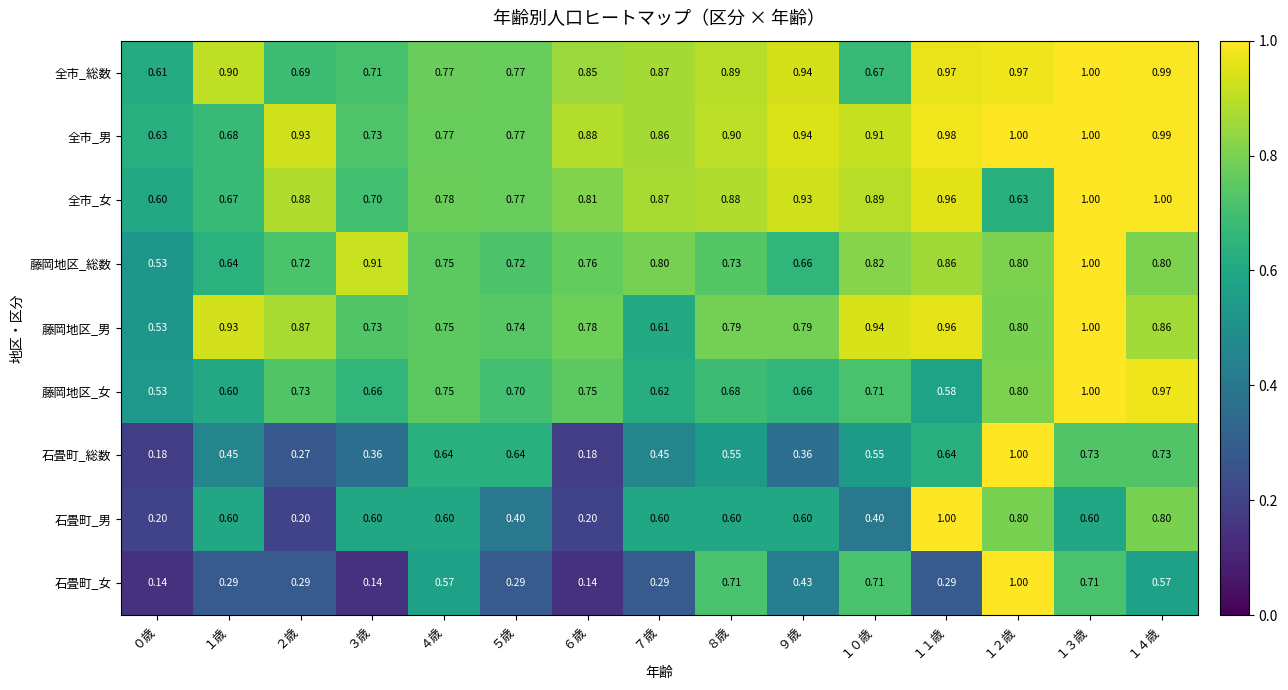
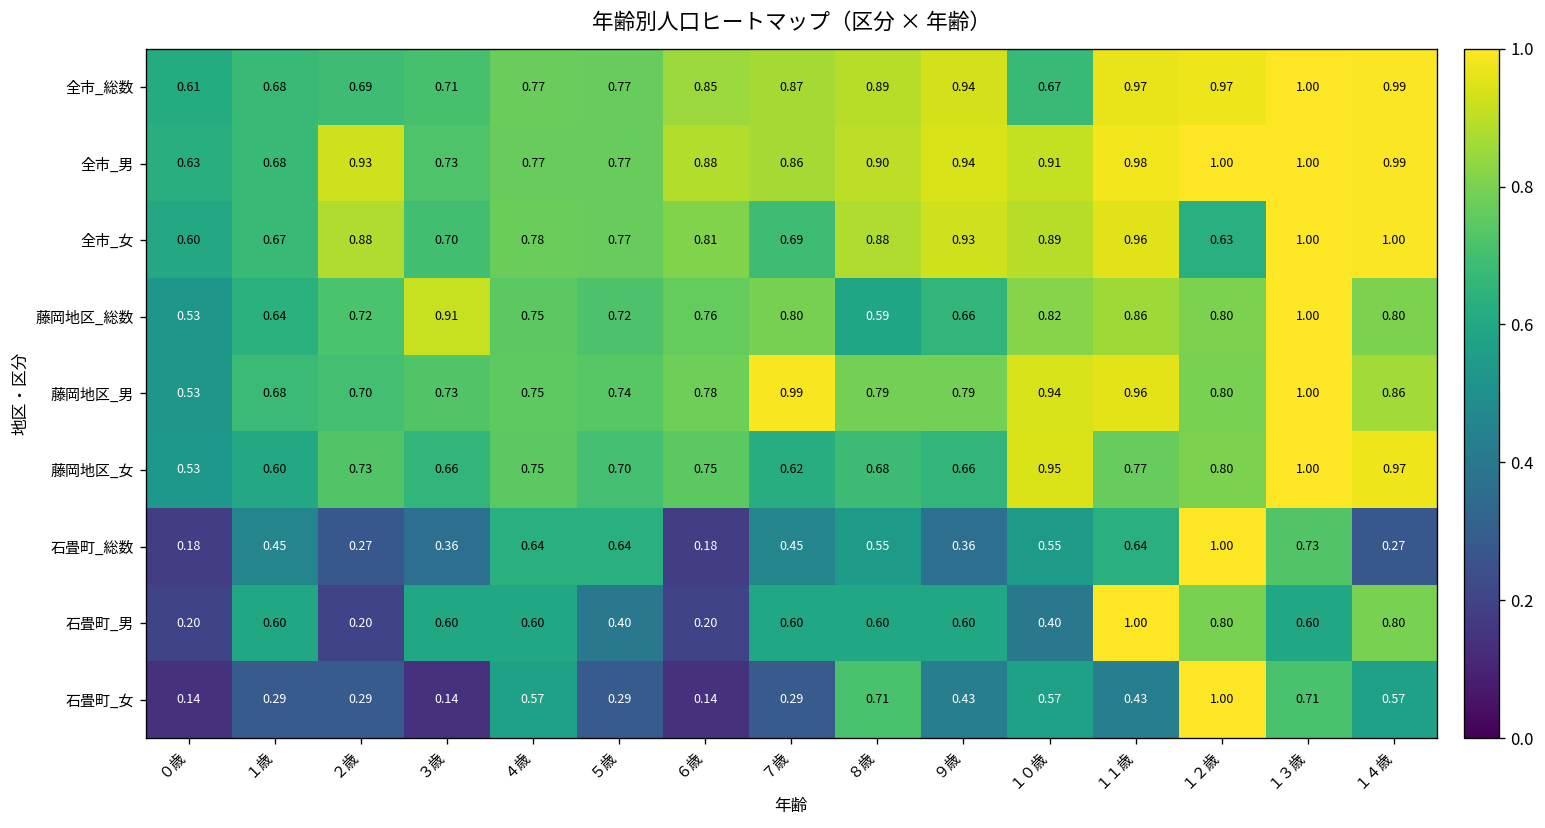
全市_総数, １歳: 0.90 -> 0.68
全市_女, ７歳: 0.87 -> 0.69
藤岡地区_総数, ８歳: 0.73 -> 0.59
藤岡地区_男, １歳: 0.93 -> 0.68
藤岡地区_男, ２歳: 0.87 -> 0.70
藤岡地区_男, ７歳: 0.61 -> 0.99
藤岡地区_女, １０歳: 0.71 -> 0.95
藤岡地区_女, １１歳: 0.58 -> 0.77
石畳町_総数, １４歳: 0.73 -> 0.27
石畳町_女, １０歳: 0.71 -> 0.57
石畳町_女, １１歳: 0.29 -> 0.43
